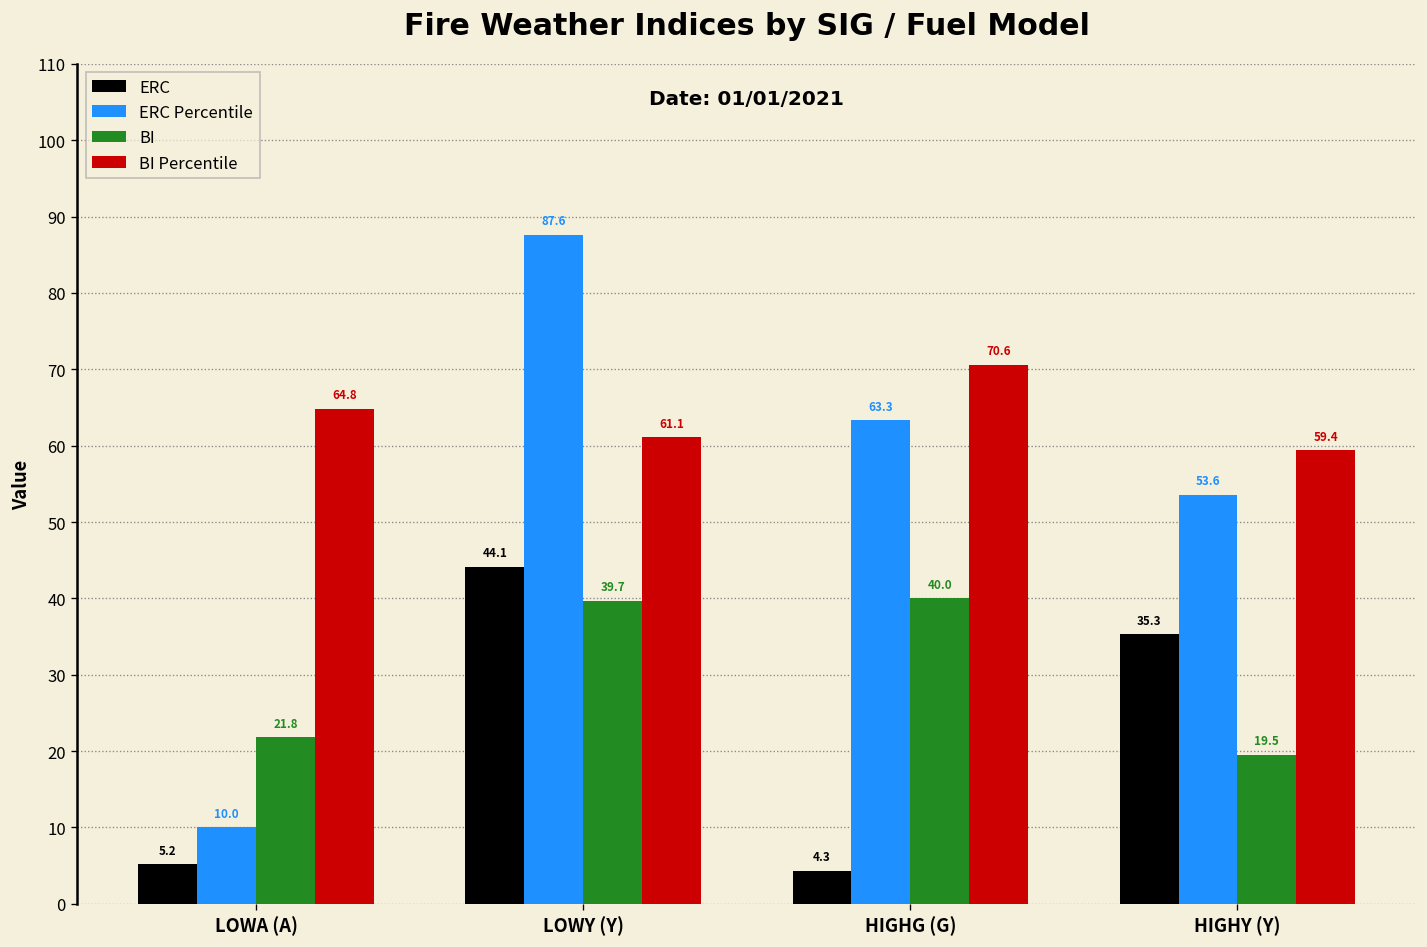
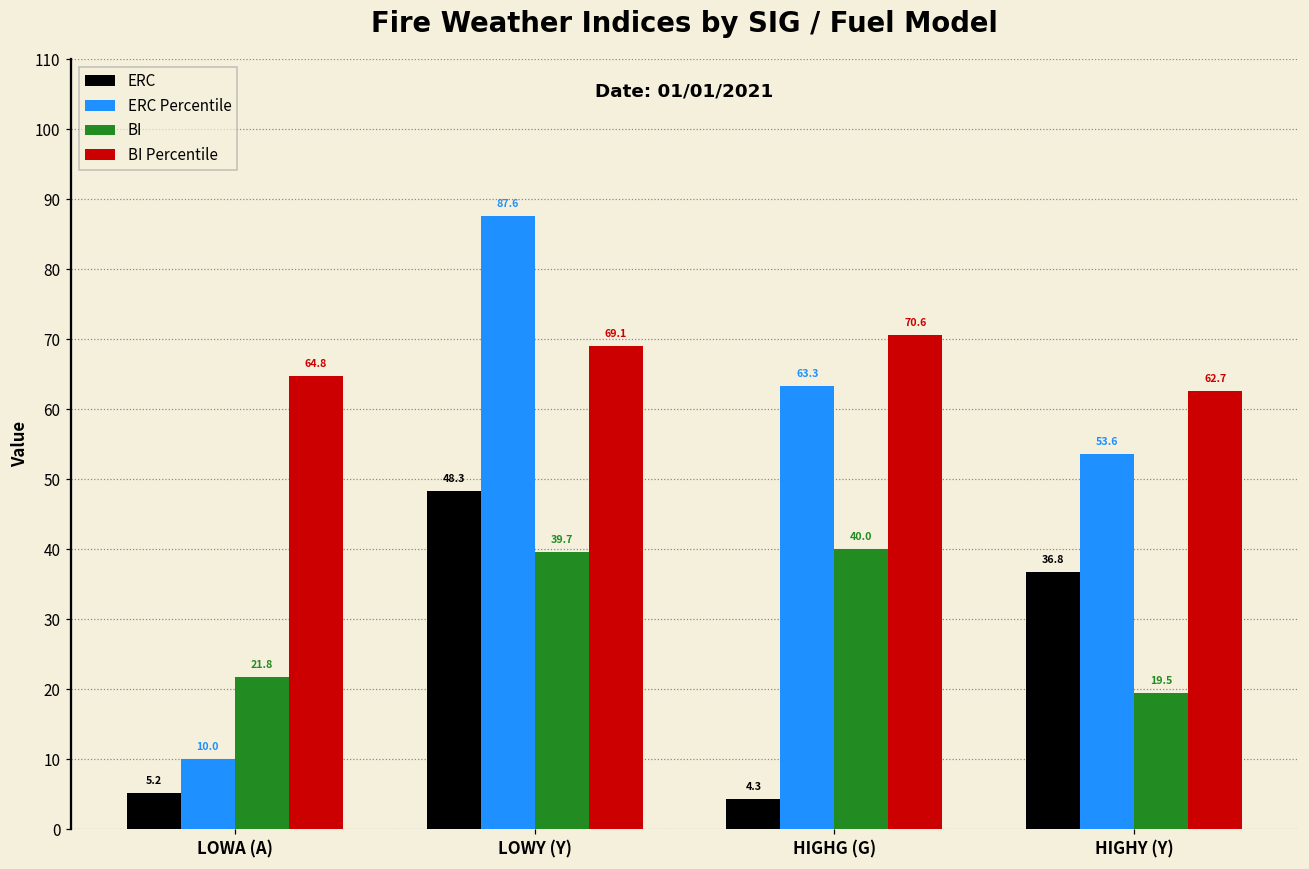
ERC, LOWY (Y): 44.1 -> 48.3
BI Percentile, LOWY (Y): 61.1 -> 69.1
ERC, HIGHY (Y): 35.3 -> 36.8
BI Percentile, HIGHY (Y): 59.4 -> 62.7
